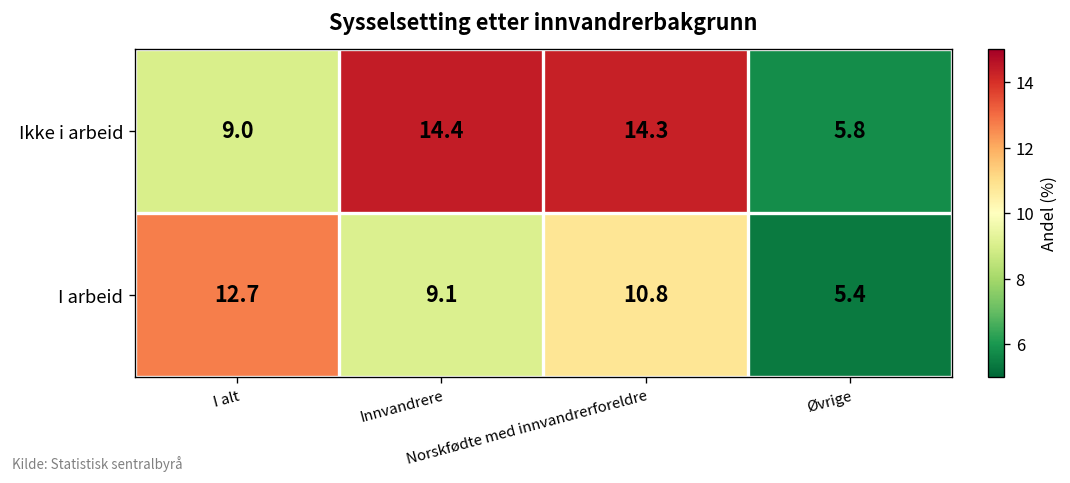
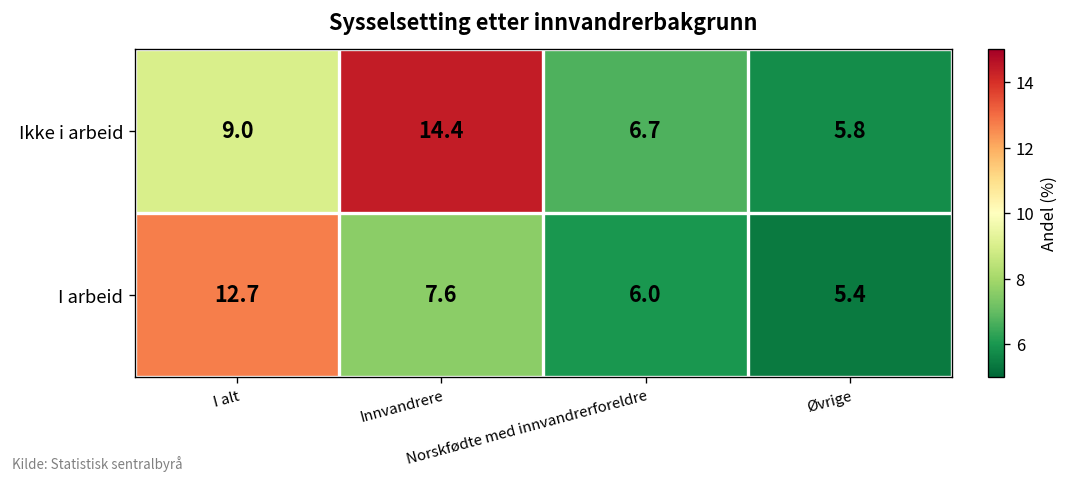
Ikke i arbeid, Norskfødte med innvandrerforeldre: 14.3 -> 6.7
I arbeid, Innvandrere: 9.1 -> 7.6
I arbeid, Norskfødte med innvandrerforeldre: 10.8 -> 6.0
